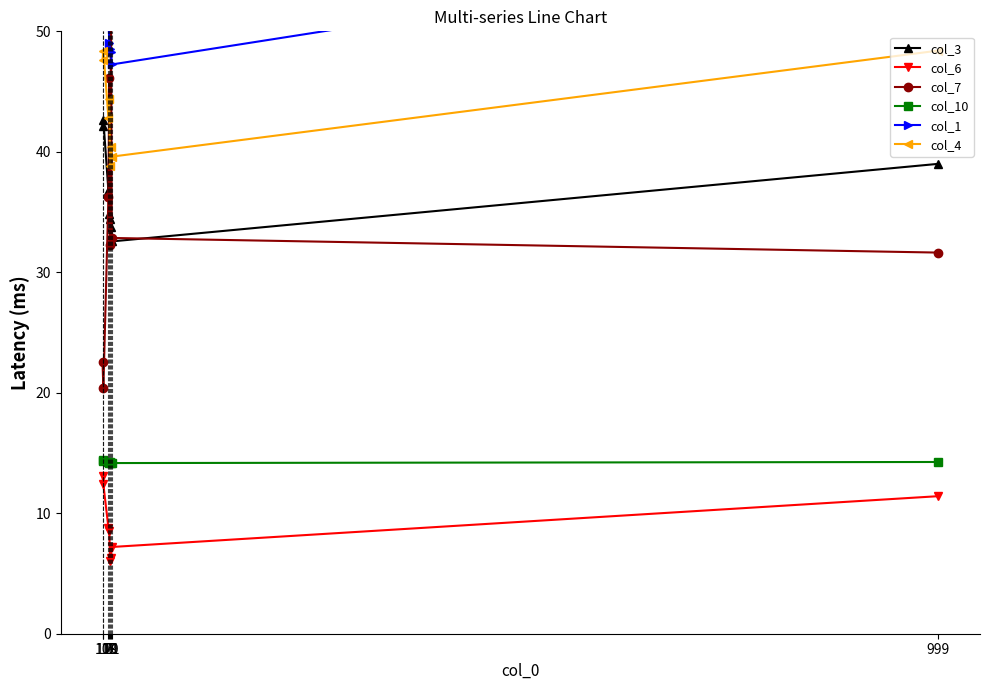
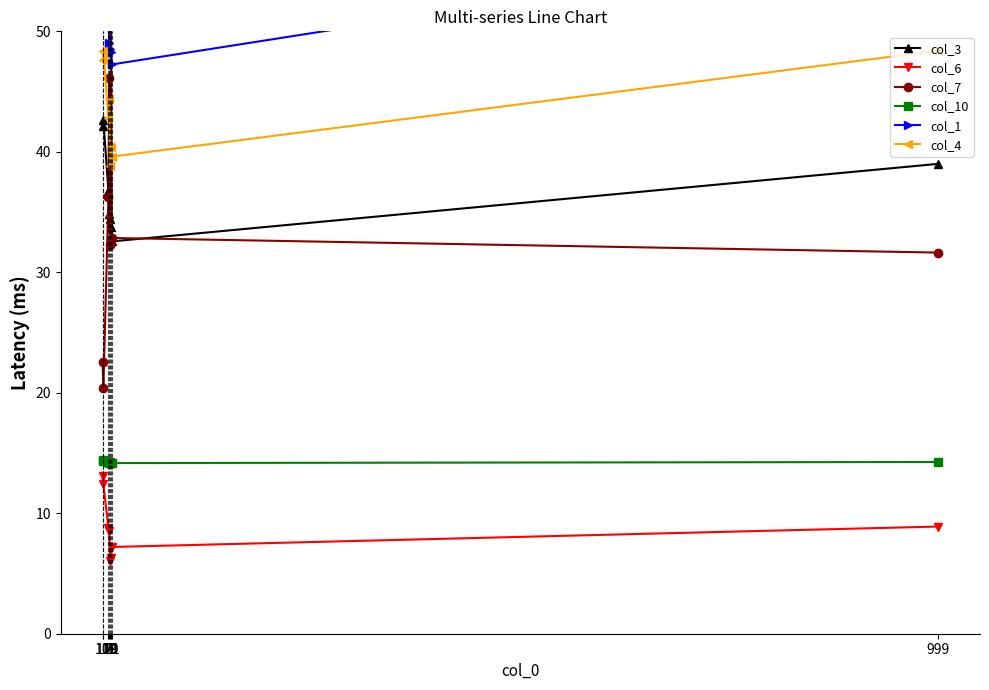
col_6, 999: 11.4 -> 8.9
